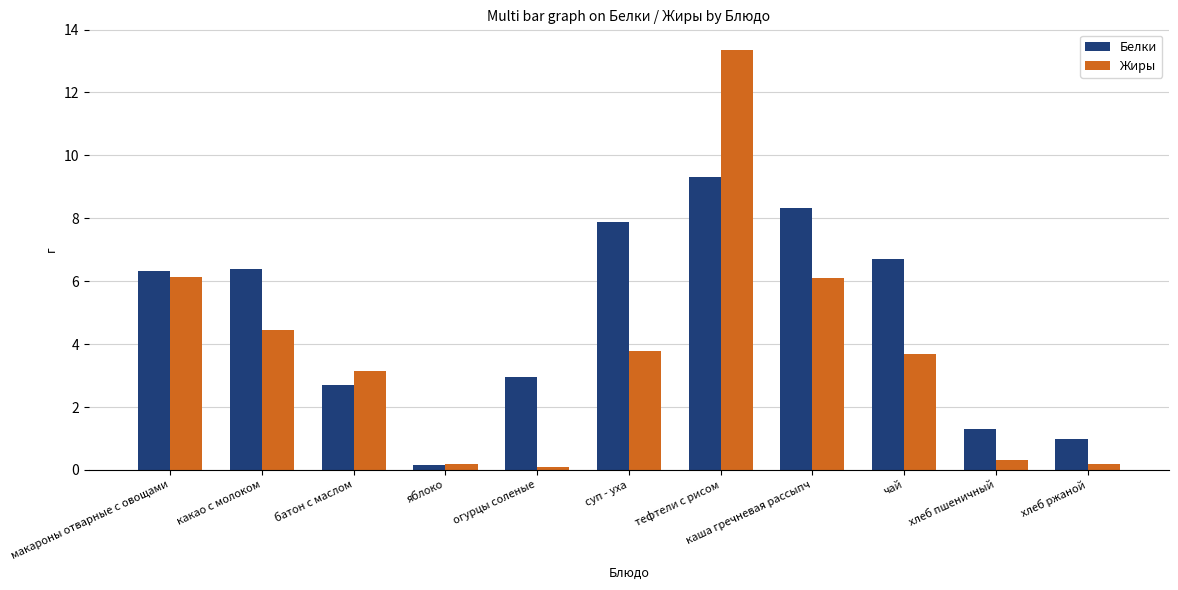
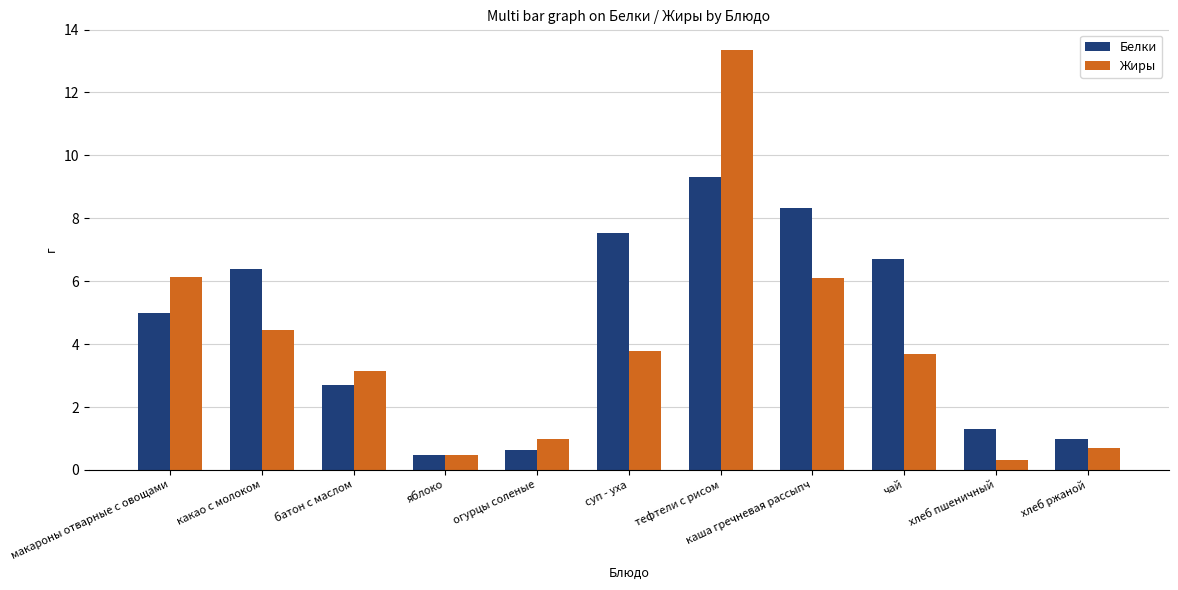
Белки, макароны отварные с овощами: 6.3 -> 5.0
Белки, яблоко: 0.2 -> 0.5
Жиры, яблоко: 0.2 -> 0.5
Белки, огурцы соленые: 3.0 -> 0.6
Жиры, огурцы соленые: 0.1 -> 1.0
Белки, суп - уха: 7.9 -> 7.5
Жиры, хлеб ржаной: 0.2 -> 0.7
